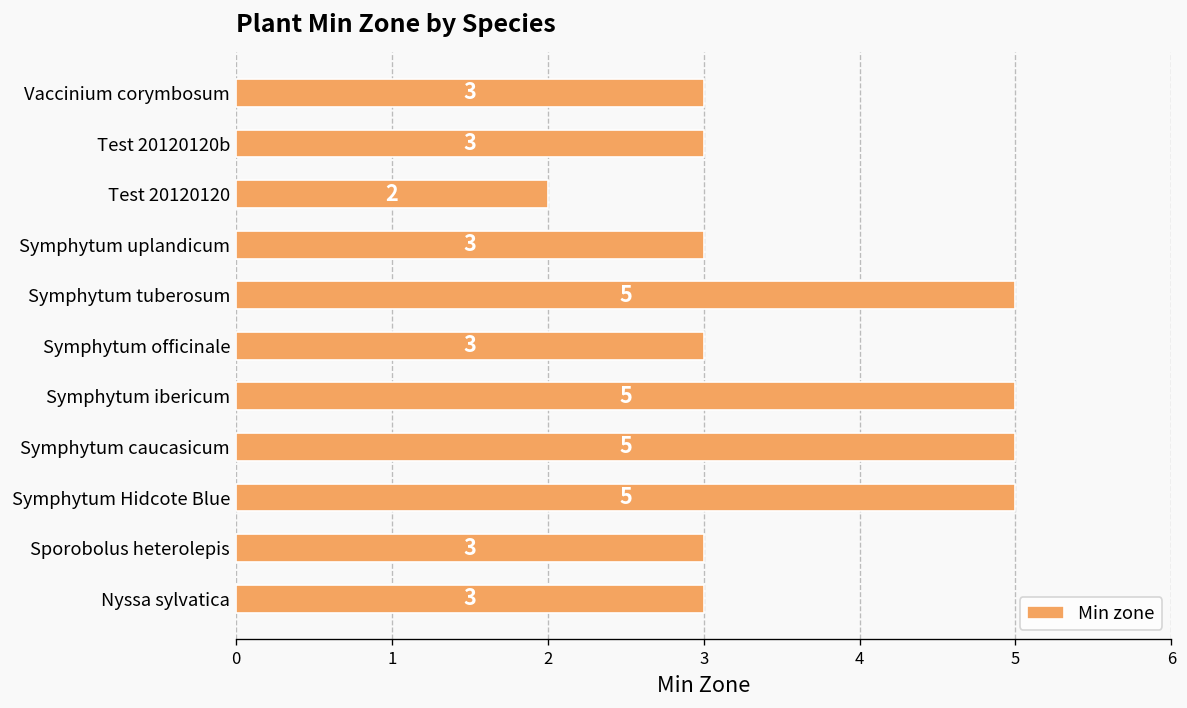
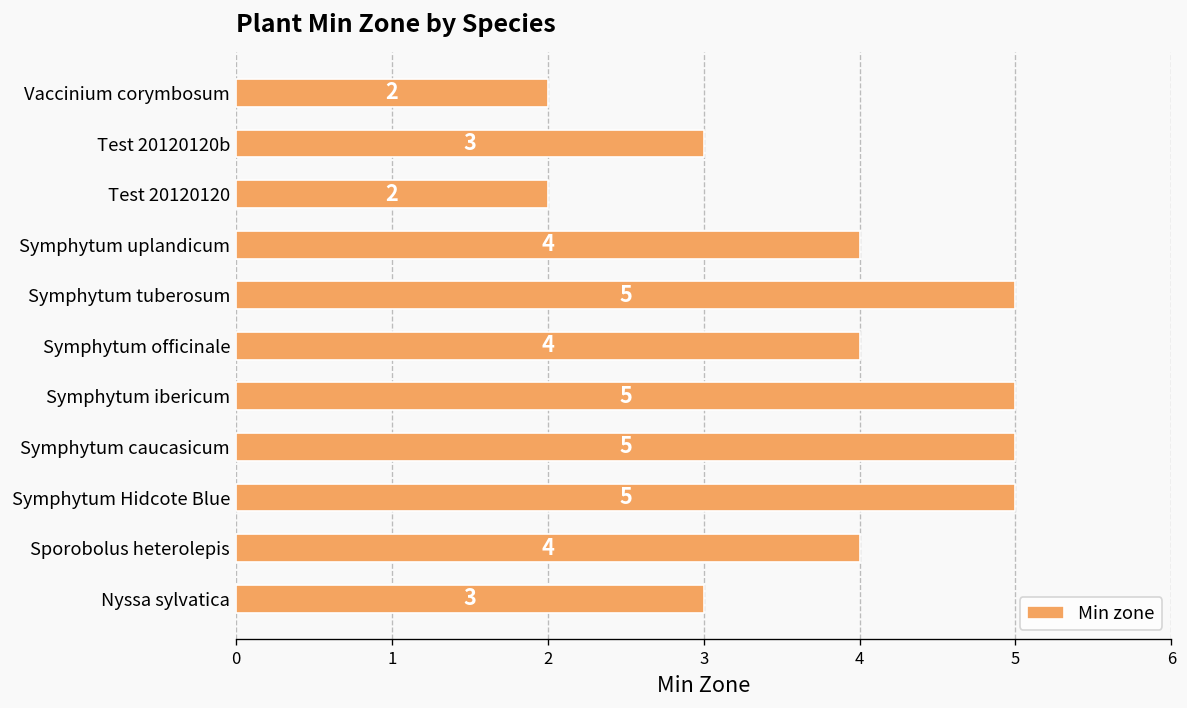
Vaccinium corymbosum: 3 -> 2
Symphytum uplandicum: 3 -> 4
Symphytum officinale: 3 -> 4
Sporobolus heterolepis: 3 -> 4
